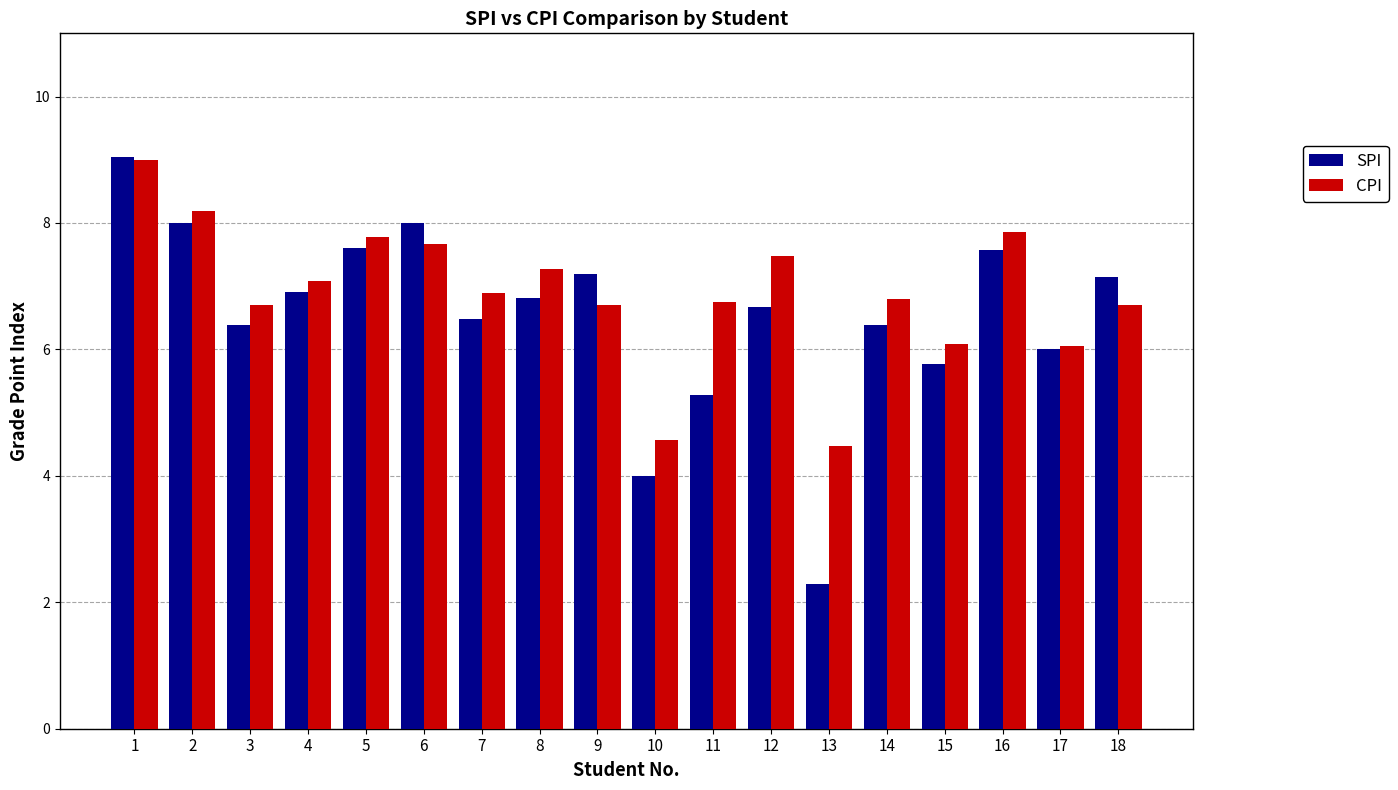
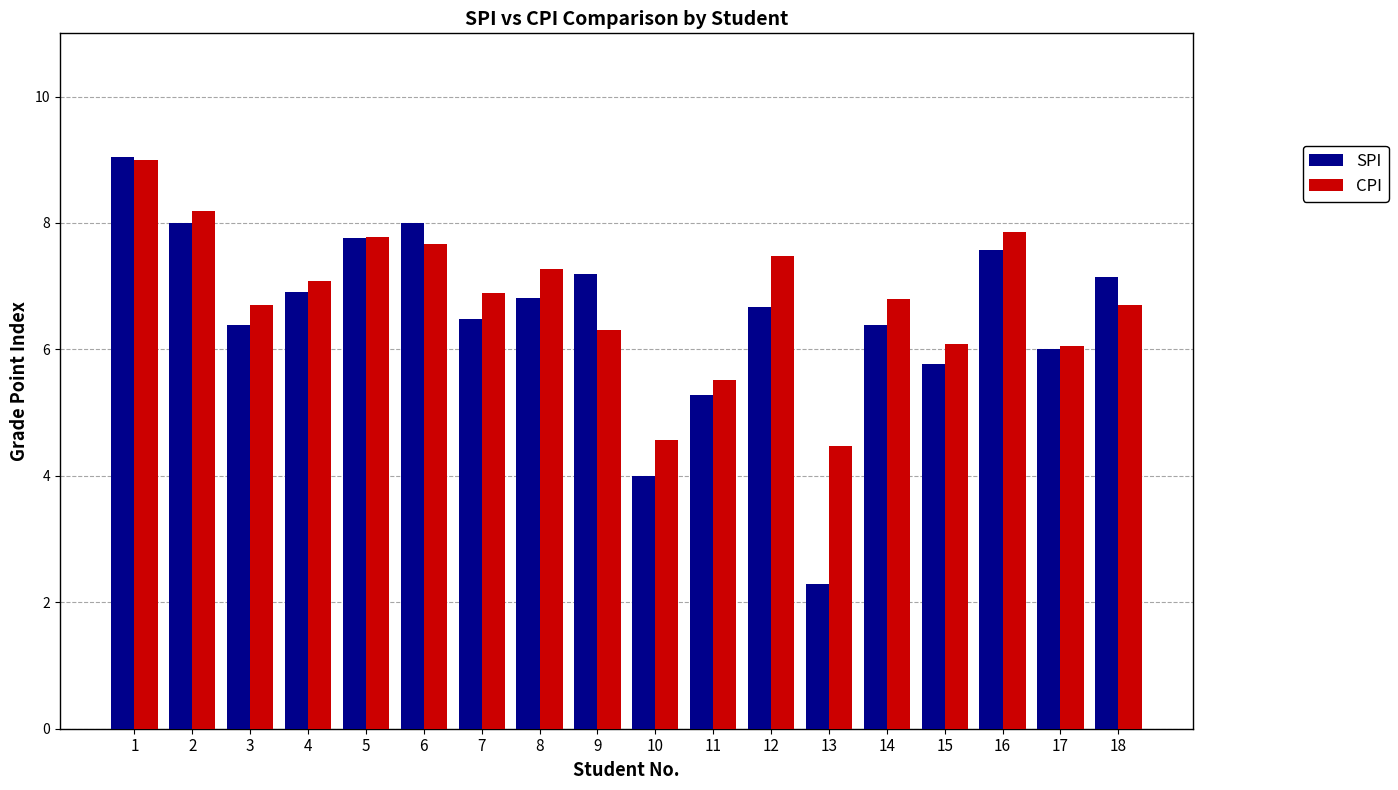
SPI, 5: 7.6 -> 7.8
CPI, 9: 6.7 -> 6.3
CPI, 11: 6.7 -> 5.5
